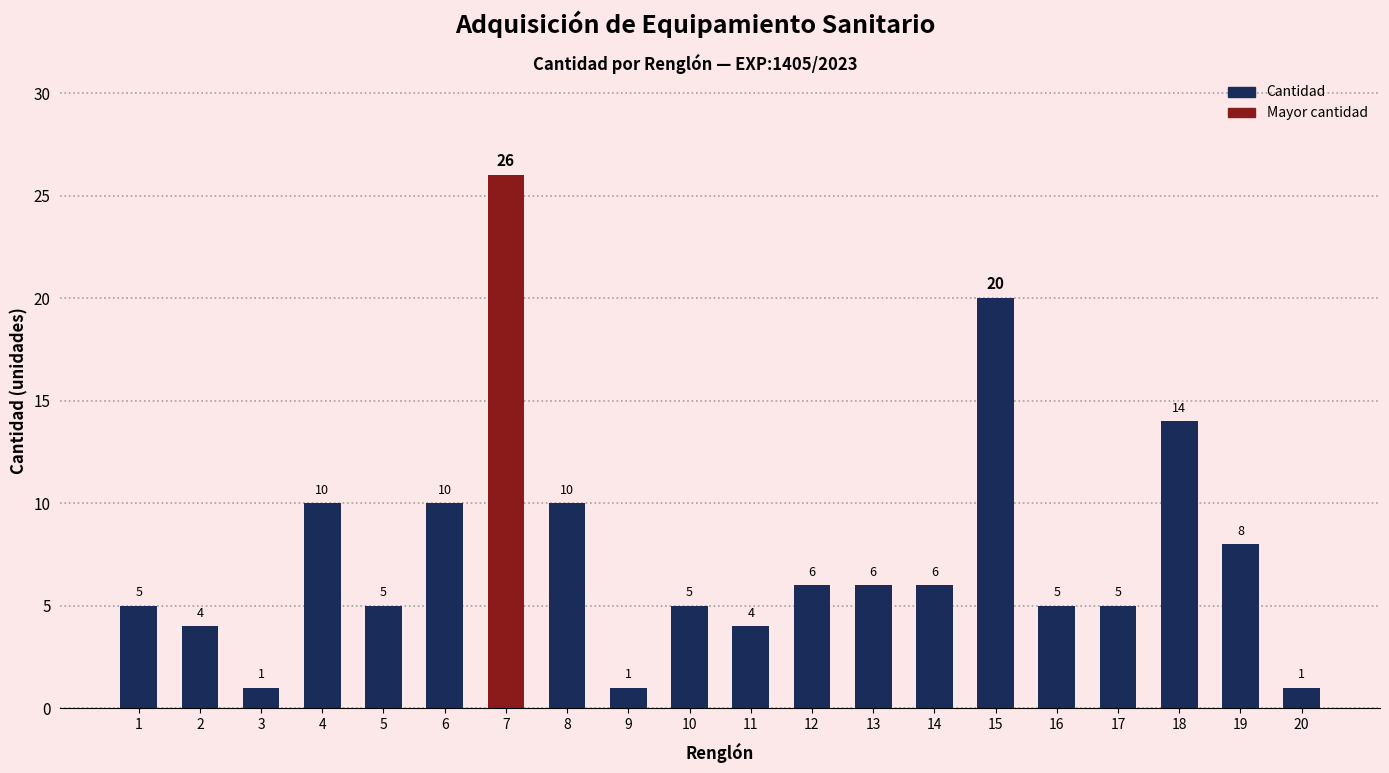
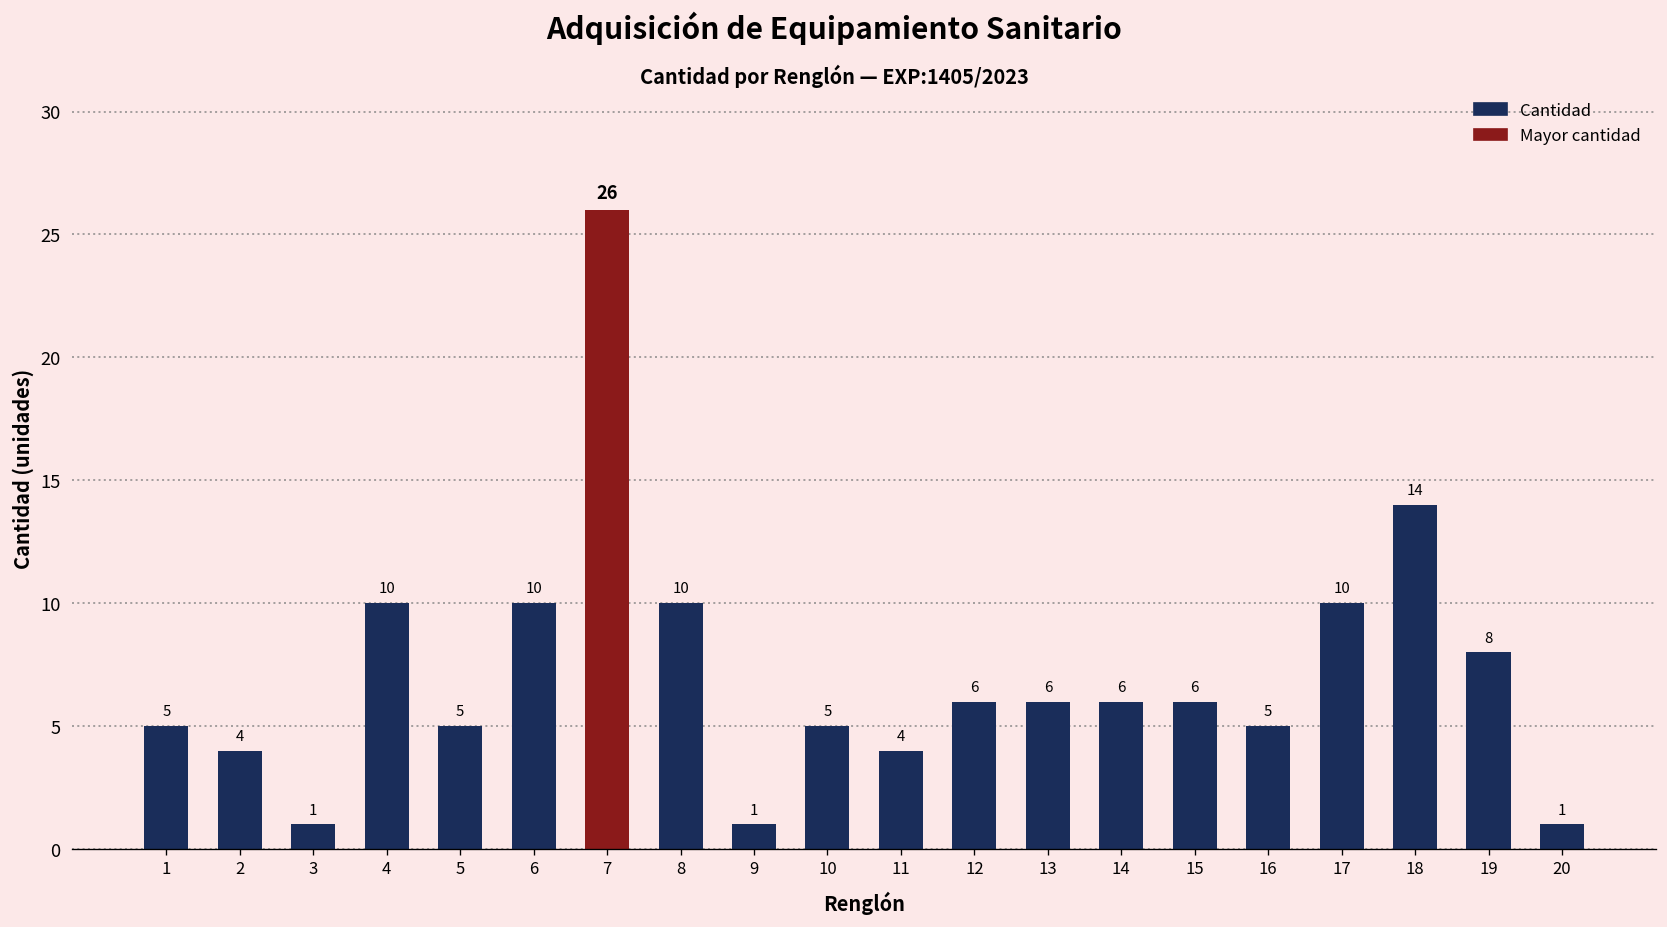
15: 20 -> 6
17: 5 -> 10
